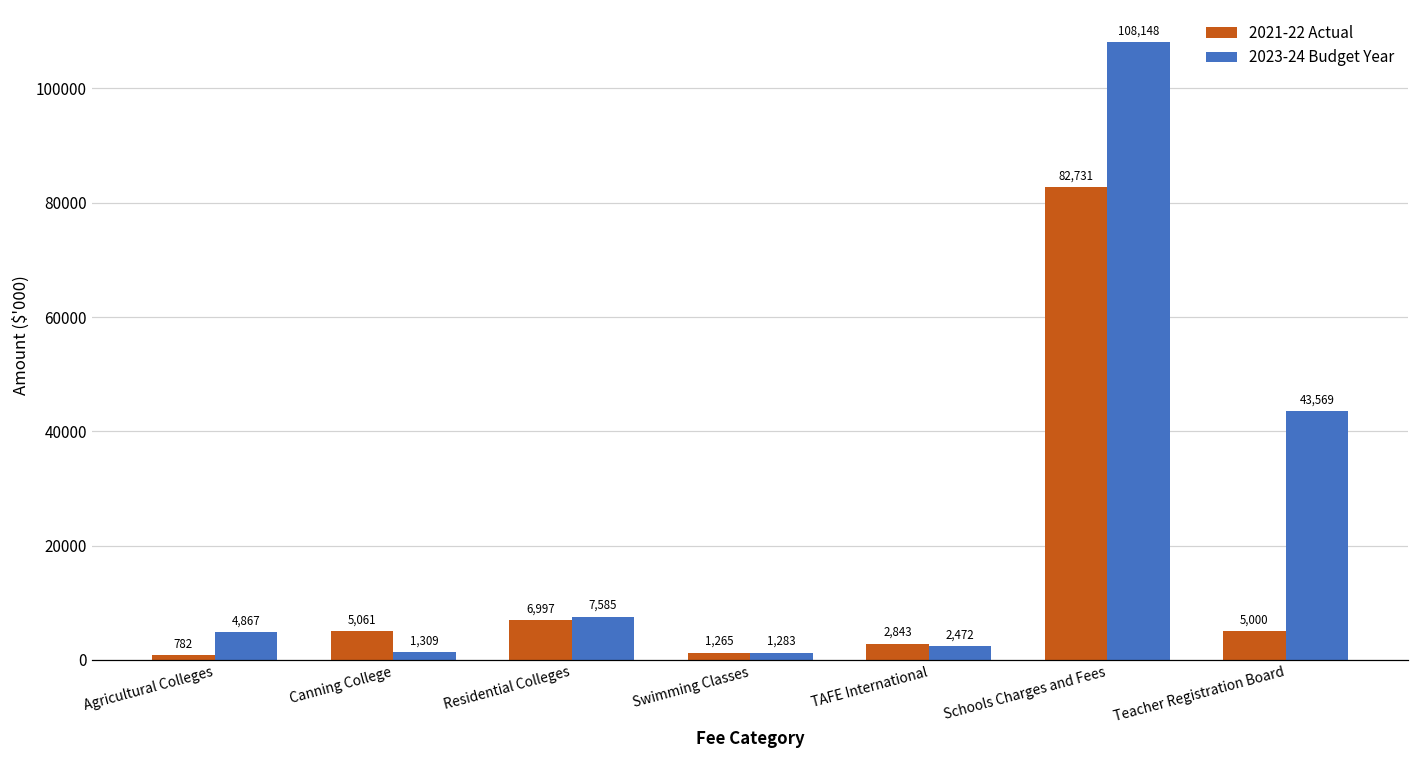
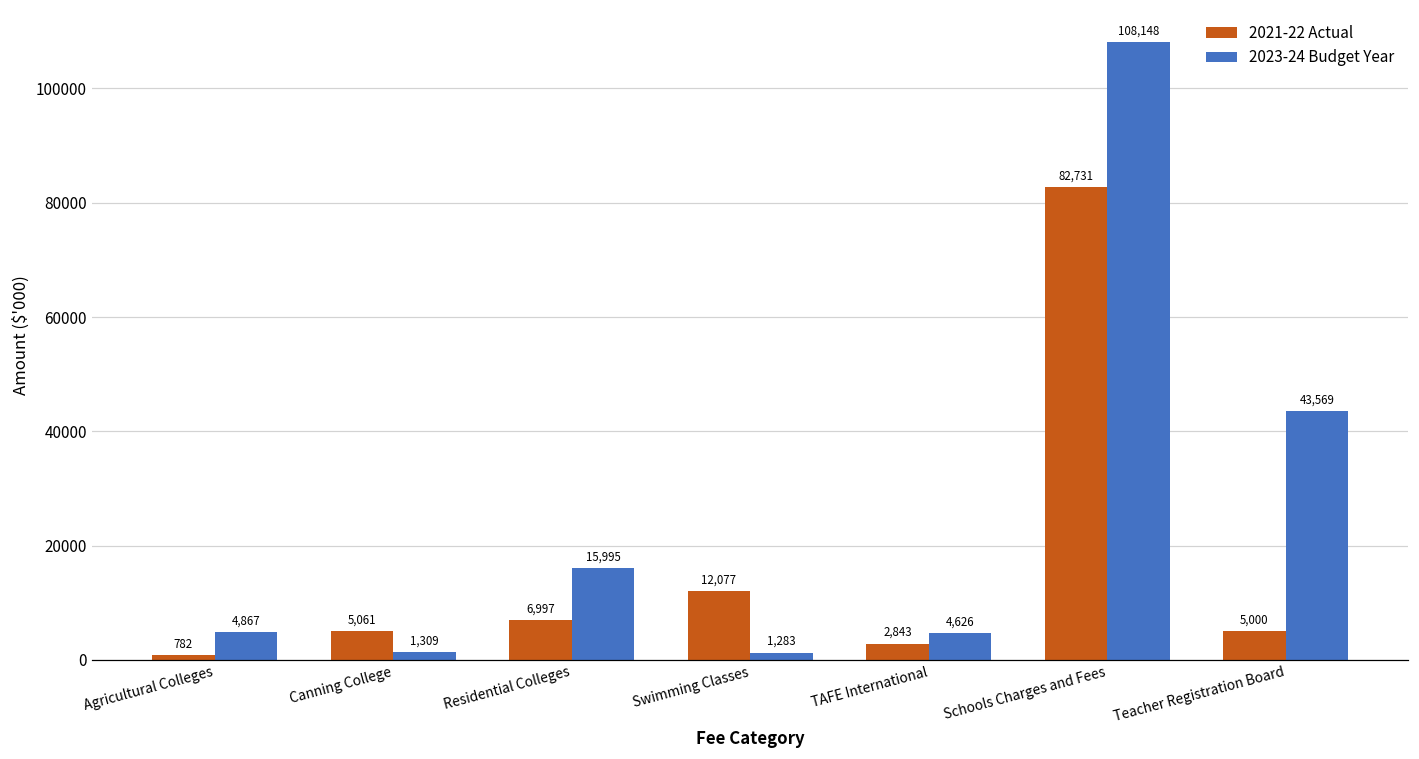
2023-24 Budget Year, Residential Colleges: 7,585 -> 15,995
2021-22 Actual, Swimming Classes: 1,265 -> 12,077
2023-24 Budget Year, TAFE International: 2,472 -> 4,626
